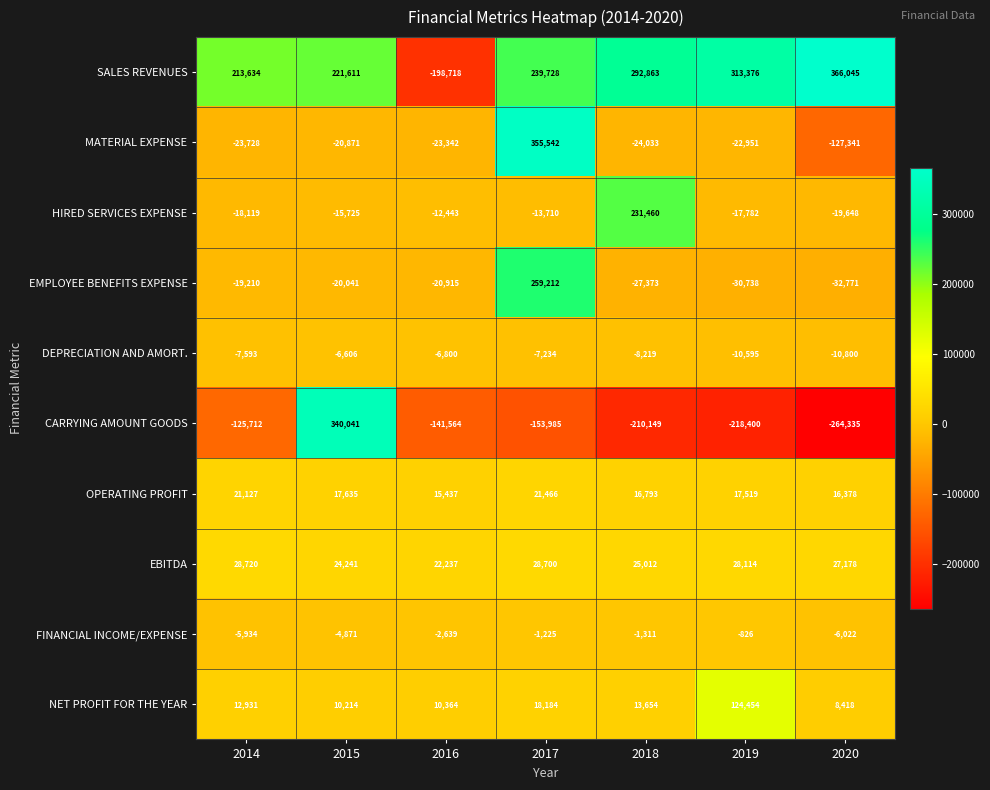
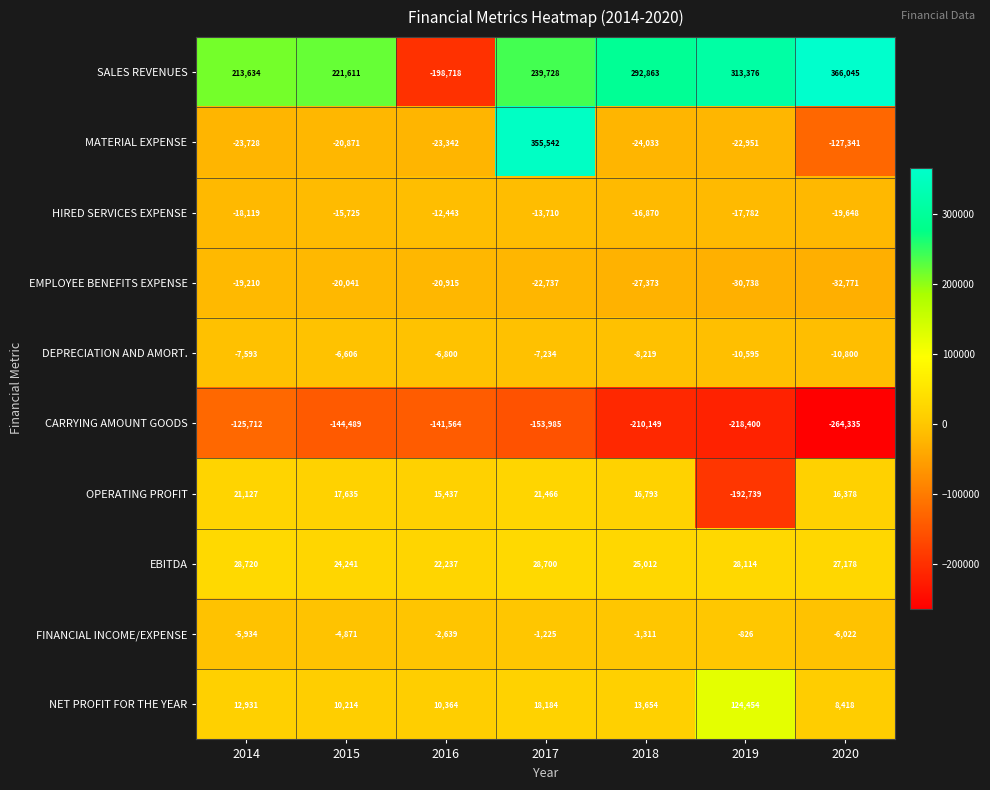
HIRED SERVICES EXPENSE, 2018: 231,460 -> -16,870
EMPLOYEE BENEFITS EXPENSE, 2017: 259,212 -> -22,737
CARRYING AMOUNT GOODS, 2015: 340,041 -> -144,489
OPERATING PROFIT, 2019: 17,519 -> -192,739
